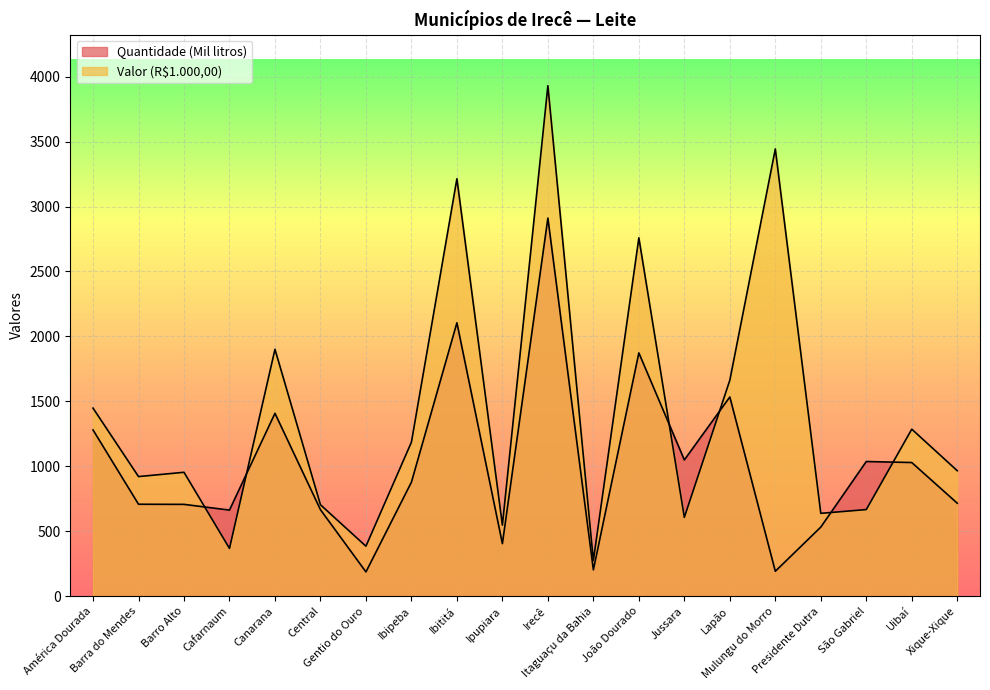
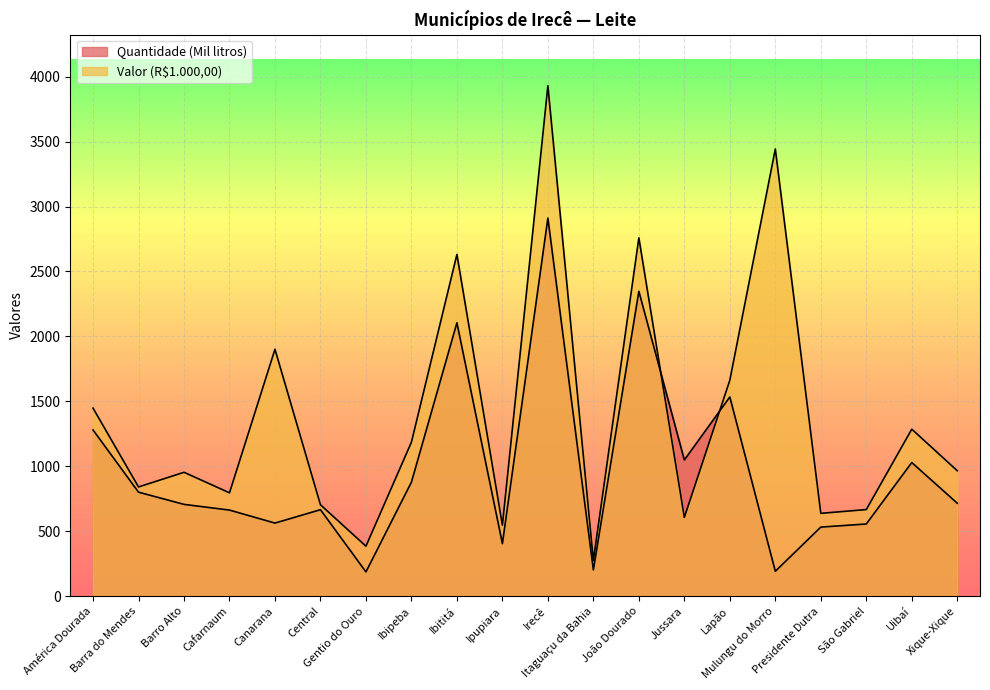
Quantidade (Mil litros), Barra do Mendes: 710 -> 800
Valor (R$1.000,00), Barra do Mendes: 920 -> 840
Valor (R$1.000,00), Cafarnaum: 370 -> 800
Quantidade (Mil litros), Canarana: 1410 -> 560
Valor (R$1.000,00), Ibititá: 3210 -> 2630
Quantidade (Mil litros), João Dourado: 1870 -> 2350
Quantidade (Mil litros), São Gabriel: 1040 -> 560
